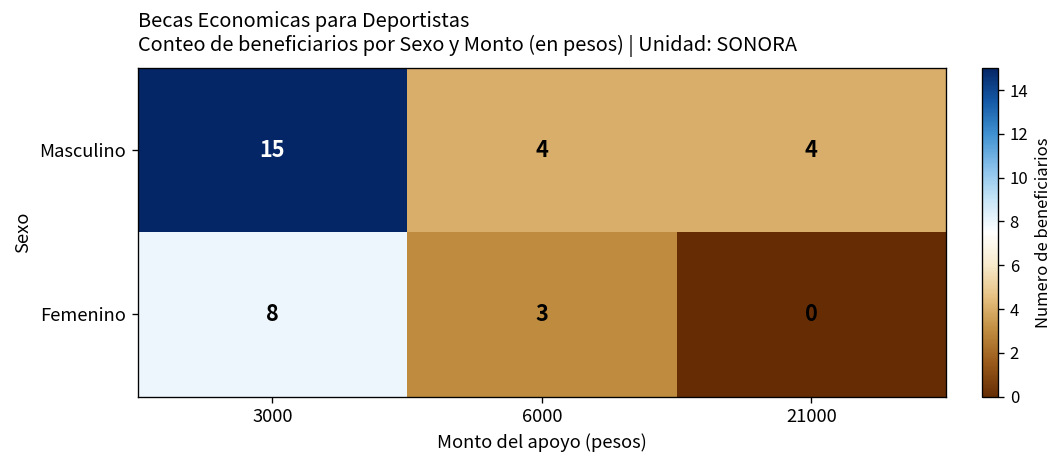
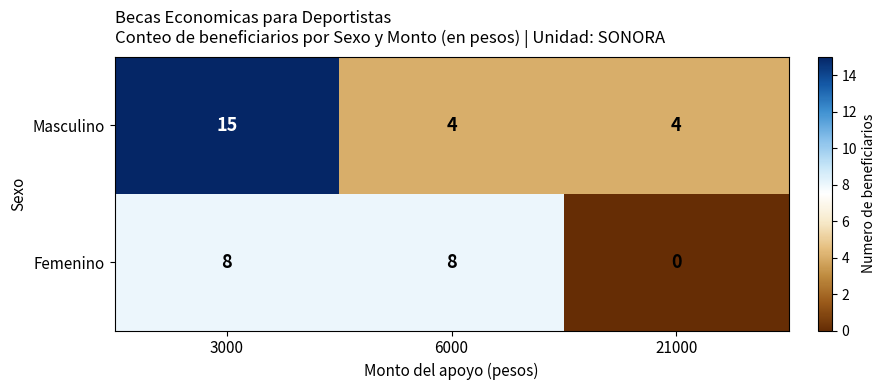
Femenino, 6000: 3 -> 8
